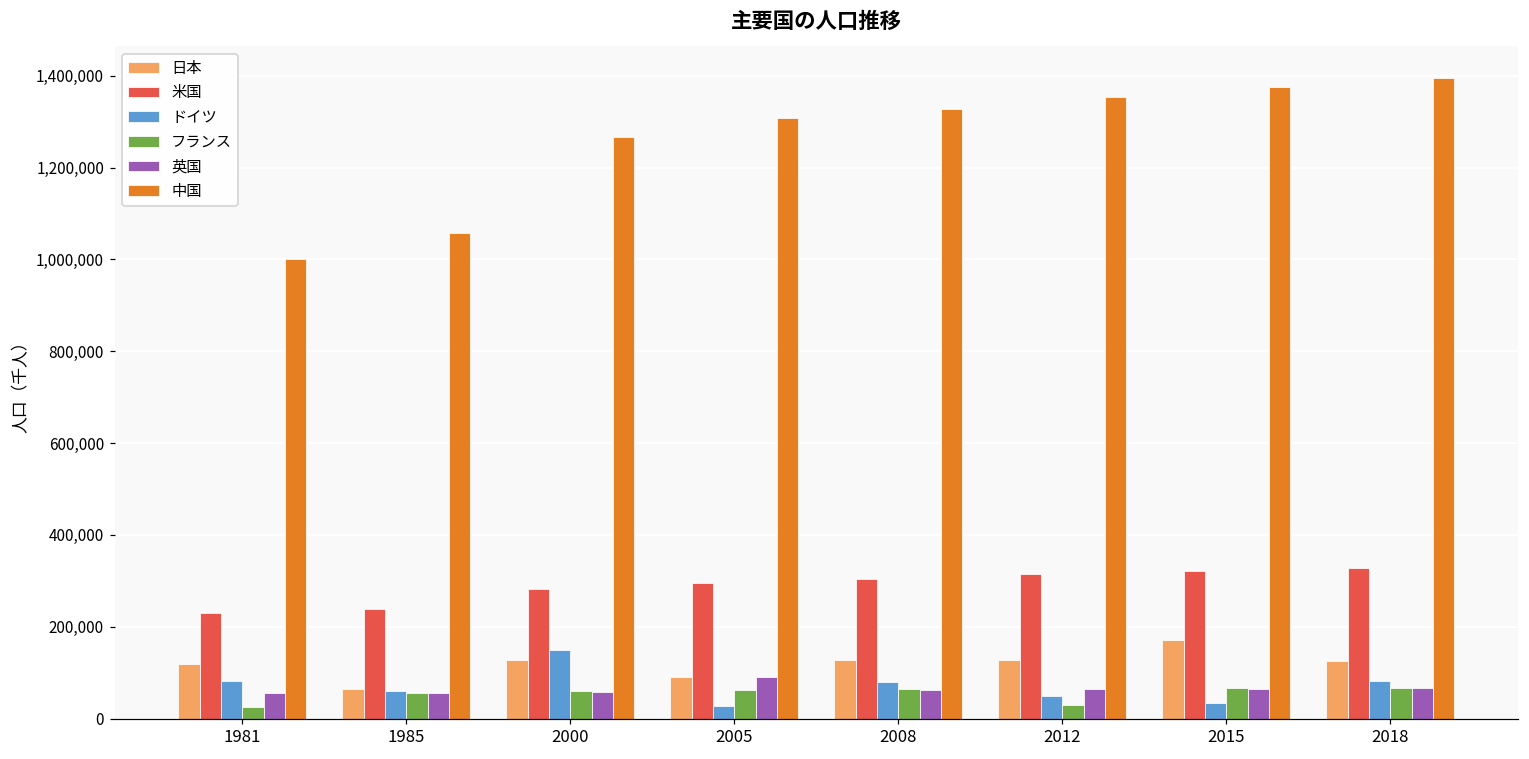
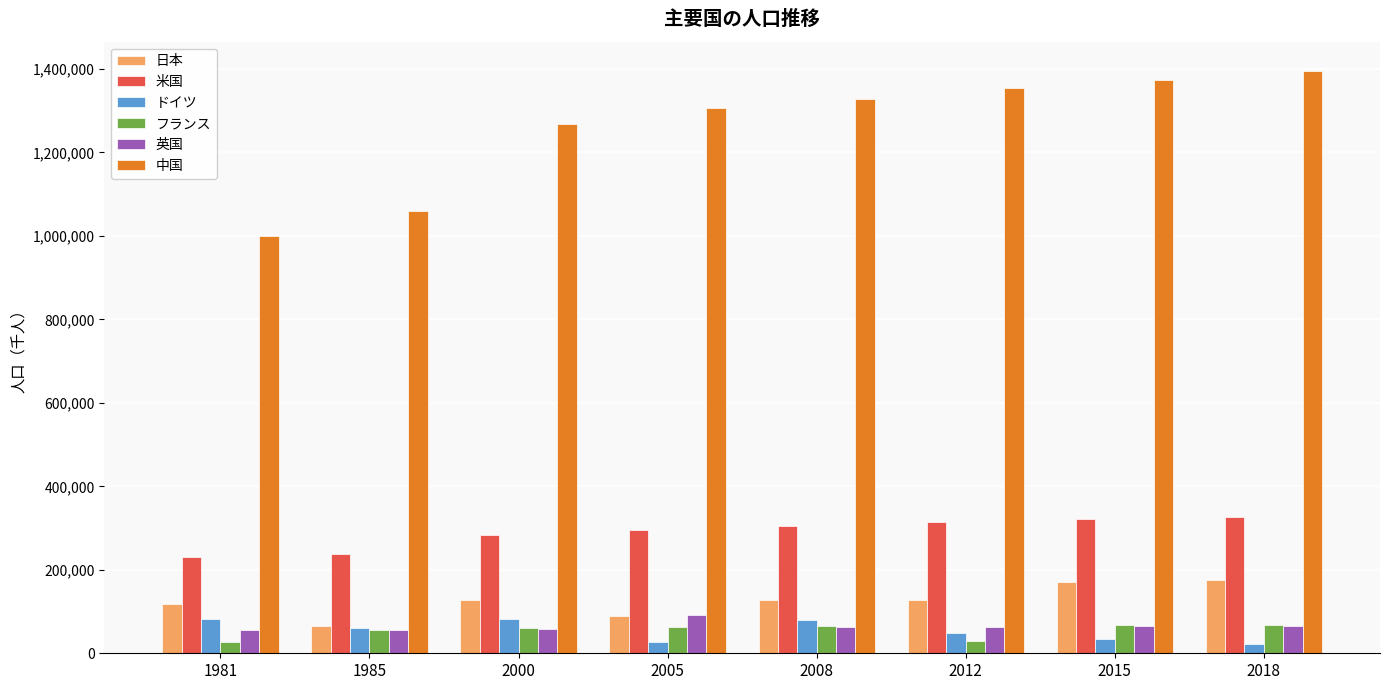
ドイツ, 2000: 150,000 -> 80,000
日本, 2018: 130,000 -> 180,000
ドイツ, 2018: 80,000 -> 20,000
